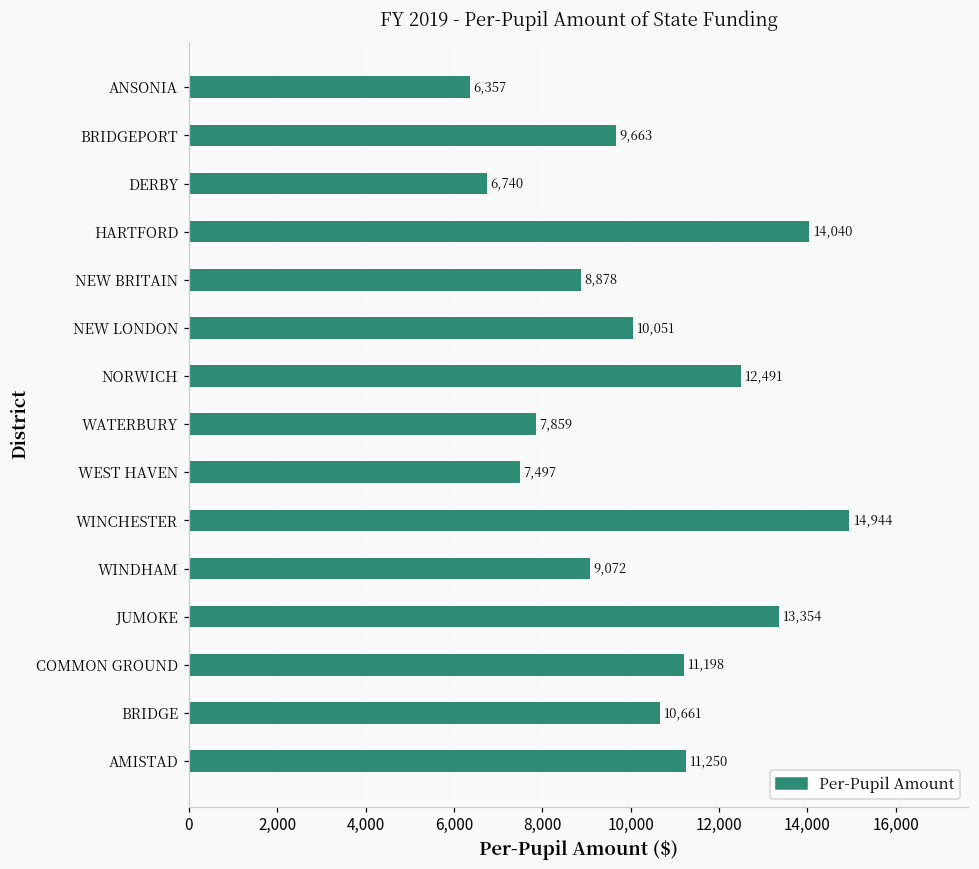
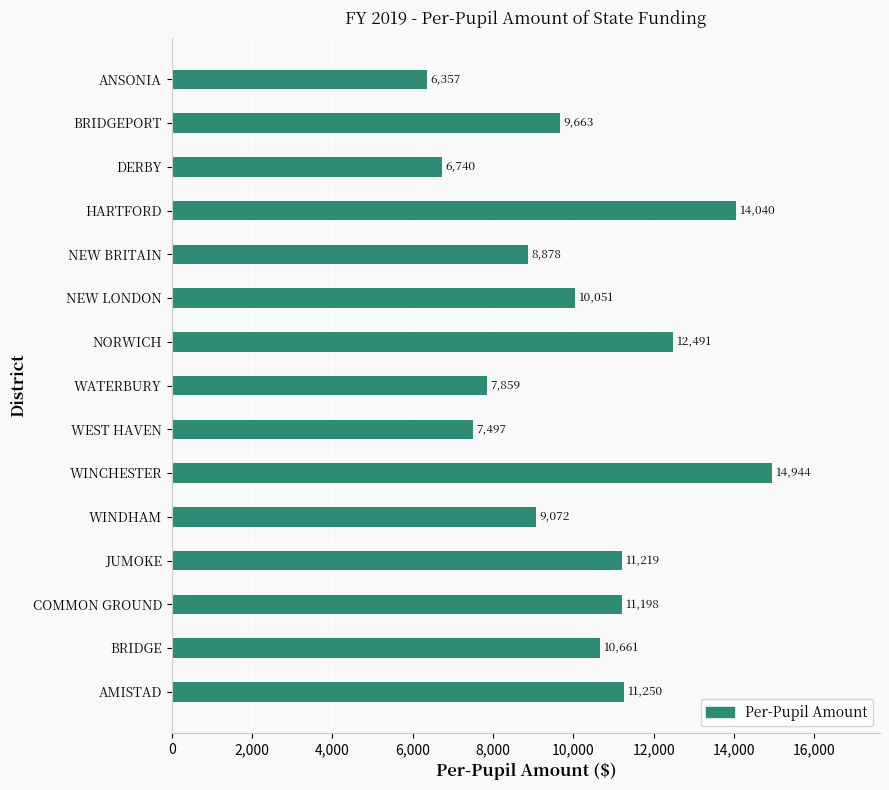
JUMOKE: 13,354 -> 11,219
